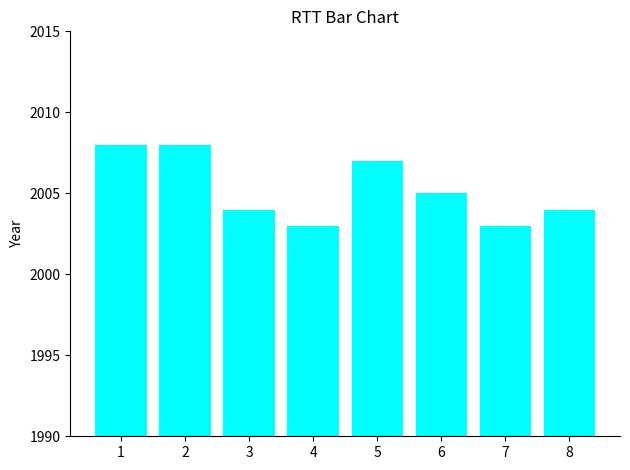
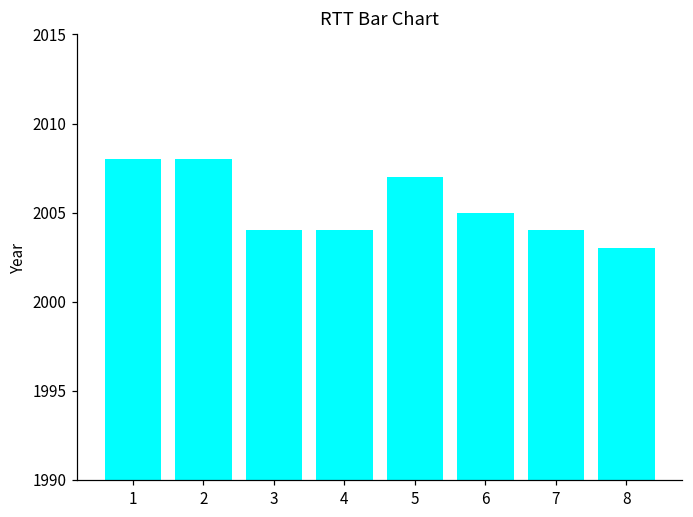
4: 2003 -> 2004
7: 2003 -> 2004
8: 2004 -> 2003
